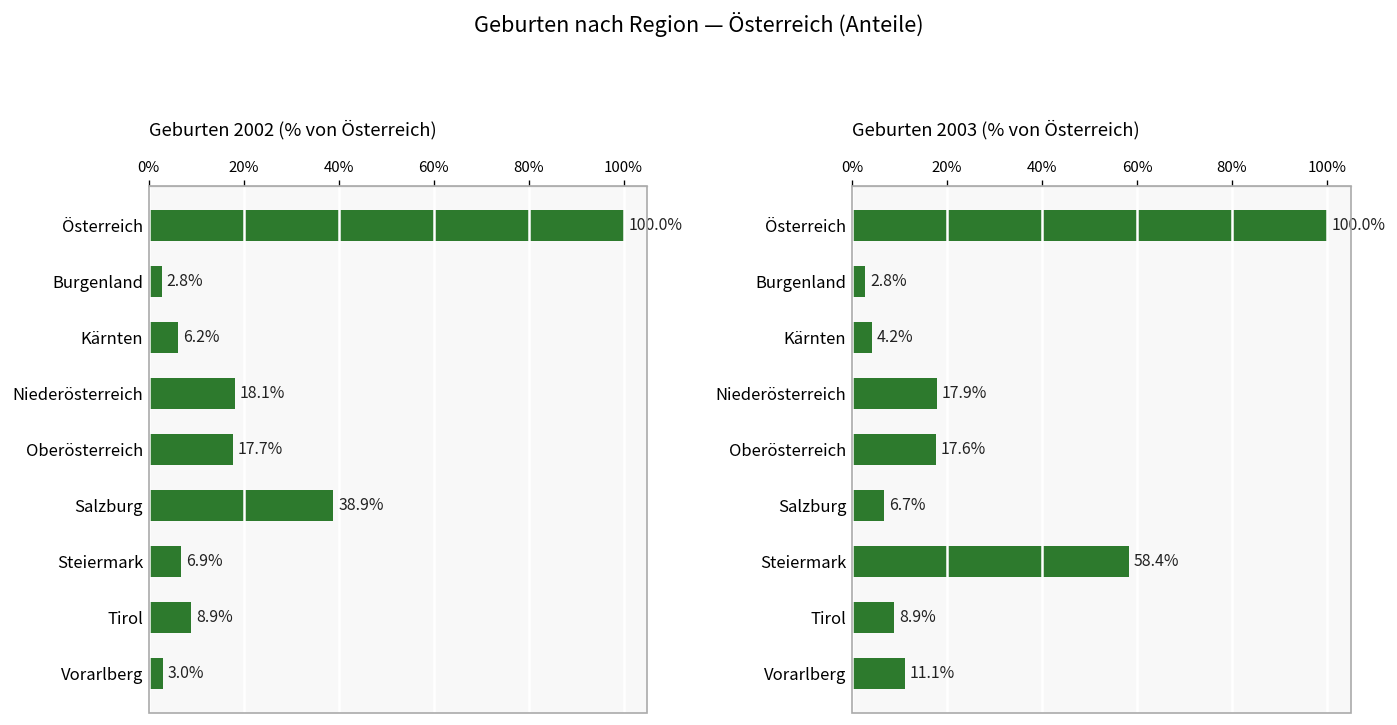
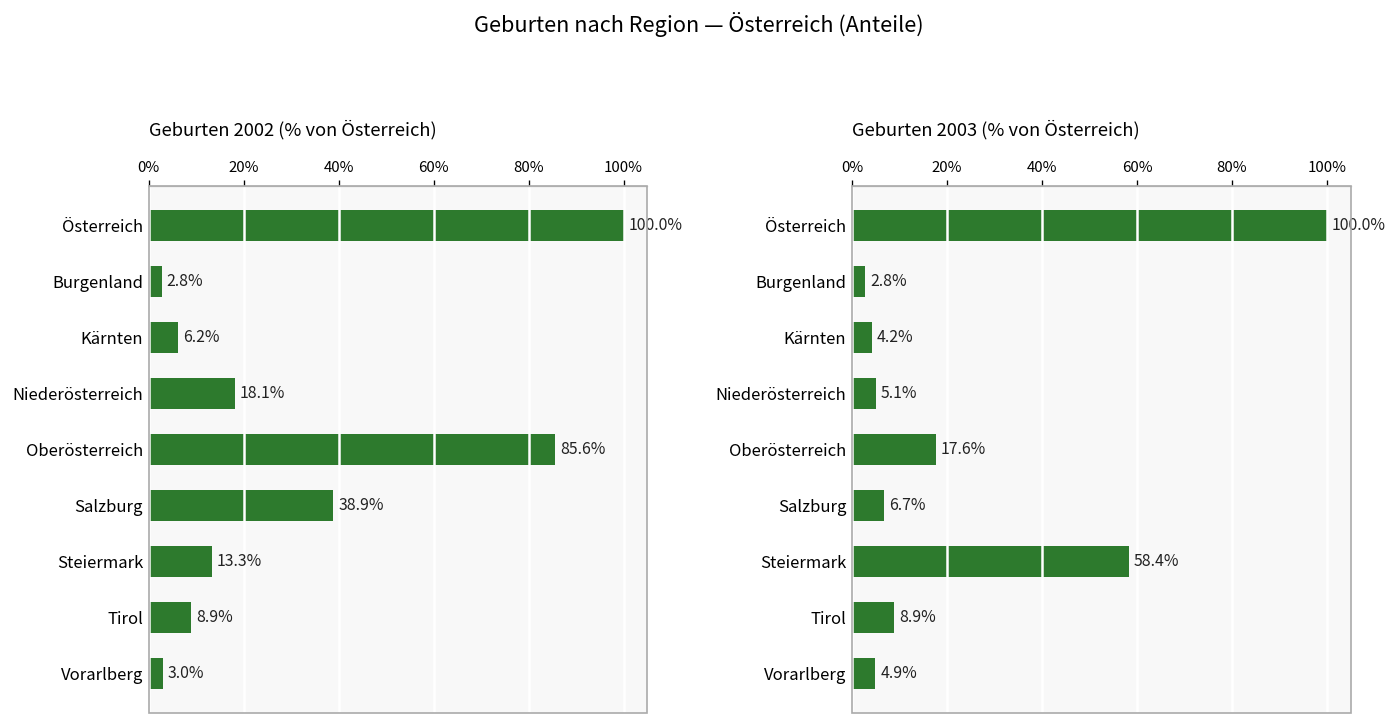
Geburten 2002 (% von Österreich), Oberösterreich: 17.7% -> 85.6%
Geburten 2002 (% von Österreich), Steiermark: 6.9% -> 13.3%
Geburten 2003 (% von Österreich), Niederösterreich: 17.9% -> 5.1%
Geburten 2003 (% von Österreich), Vorarlberg: 11.1% -> 4.9%
